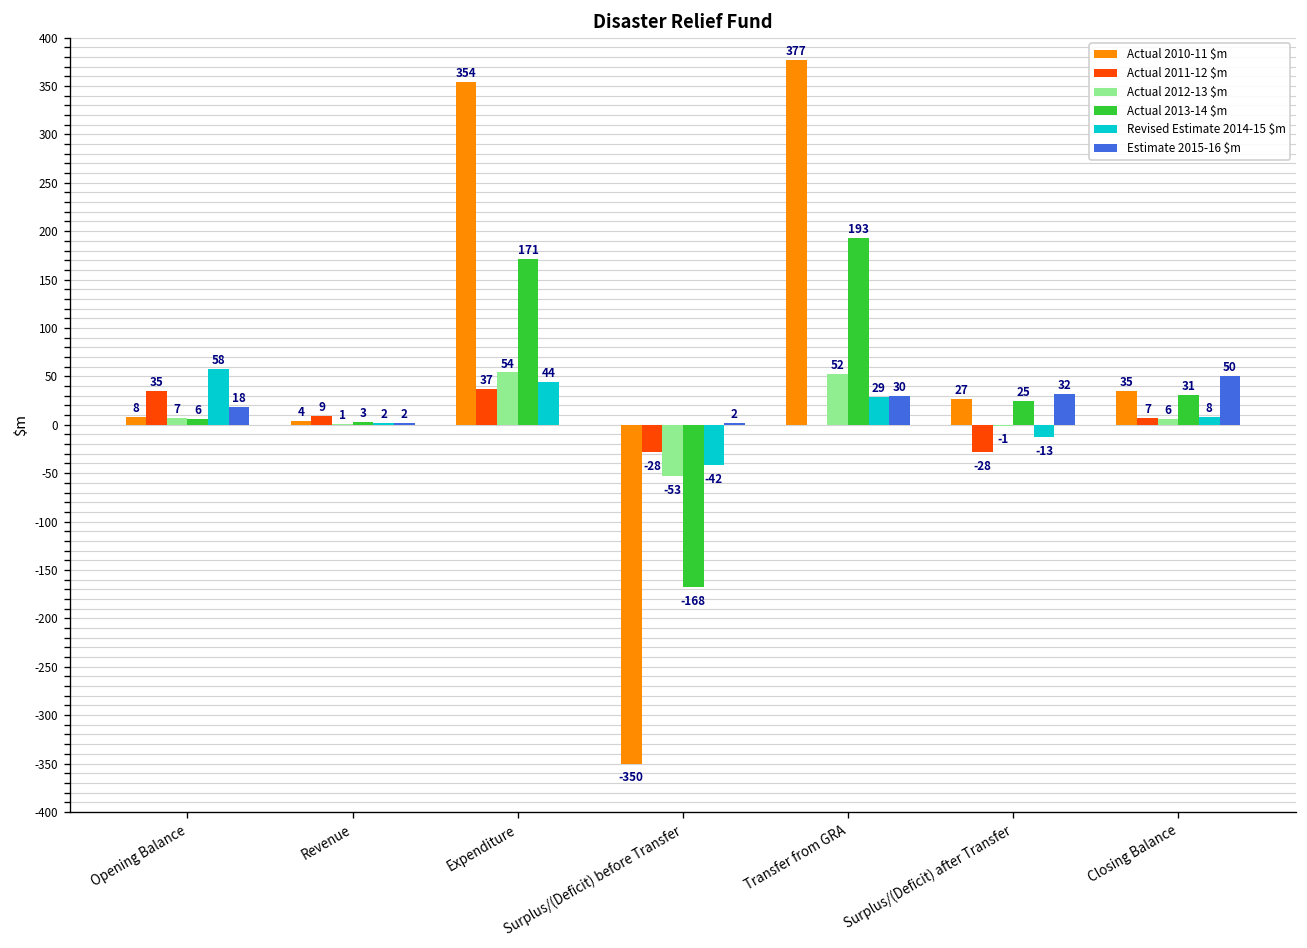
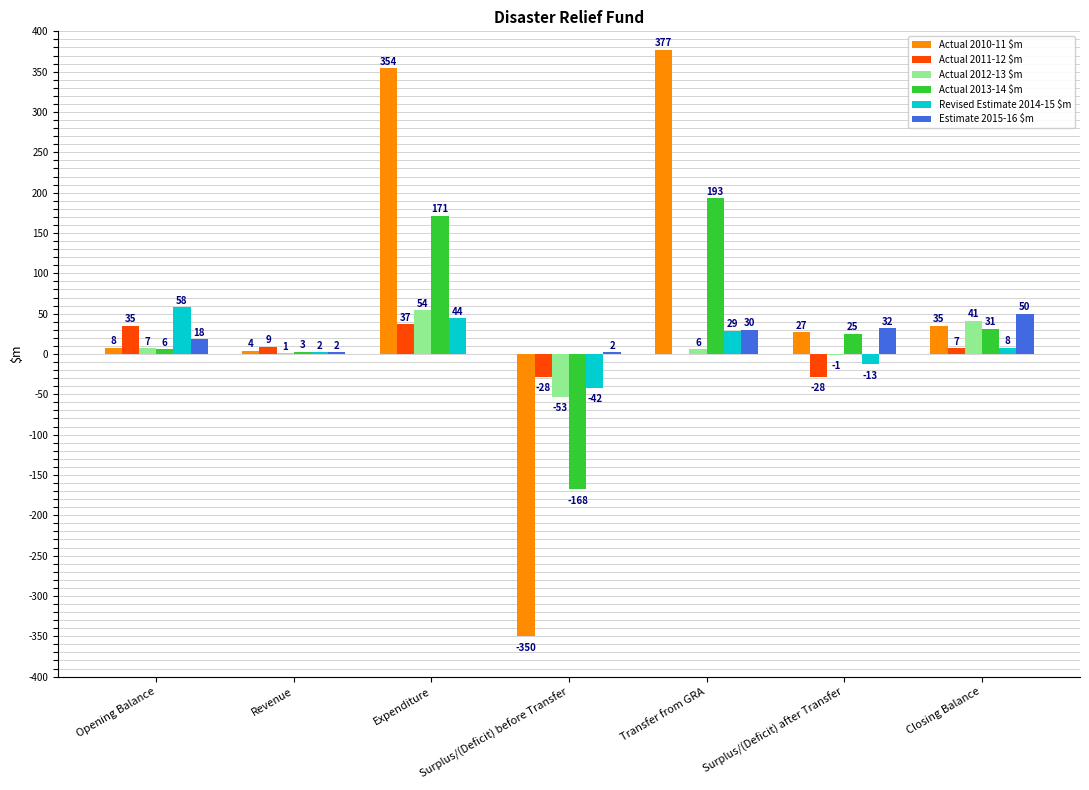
Actual 2012-13 $m, Transfer from GRA: 52 -> 6
Actual 2012-13 $m, Closing Balance: 6 -> 41
